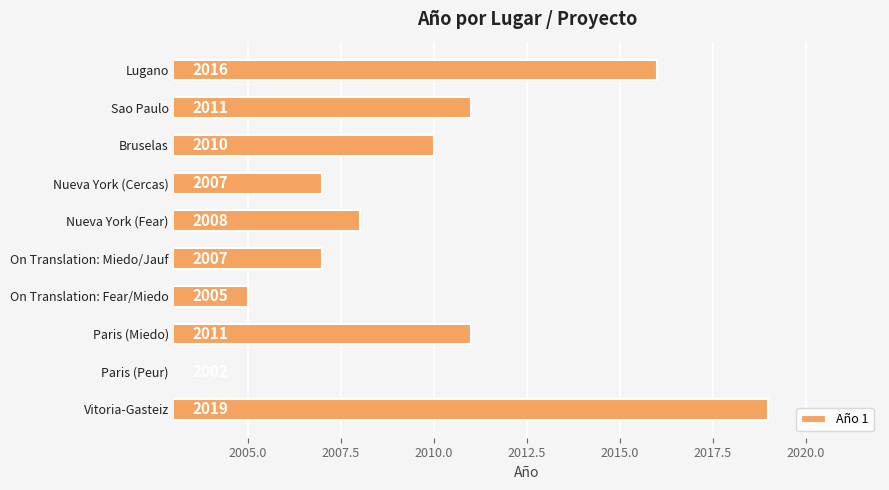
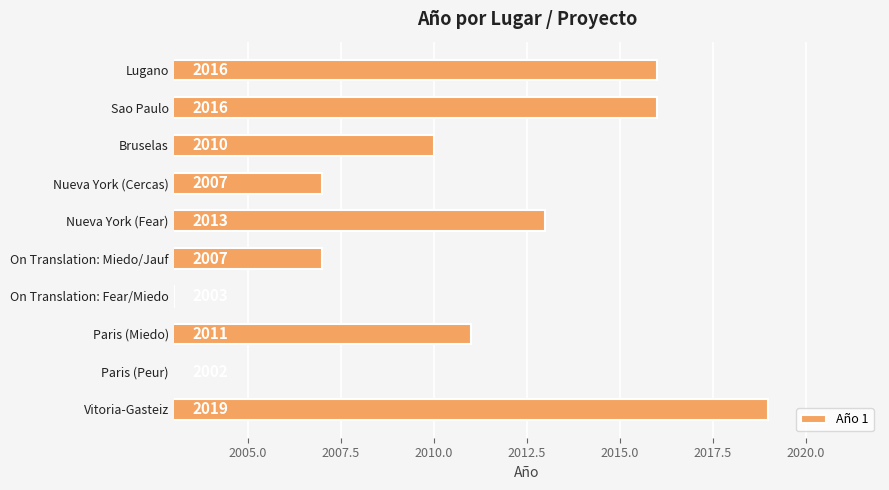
Sao Paulo: 2011 -> 2016
Nueva York (Fear): 2008 -> 2013
On Translation: Fear/Miedo: 2005 -> 2003
